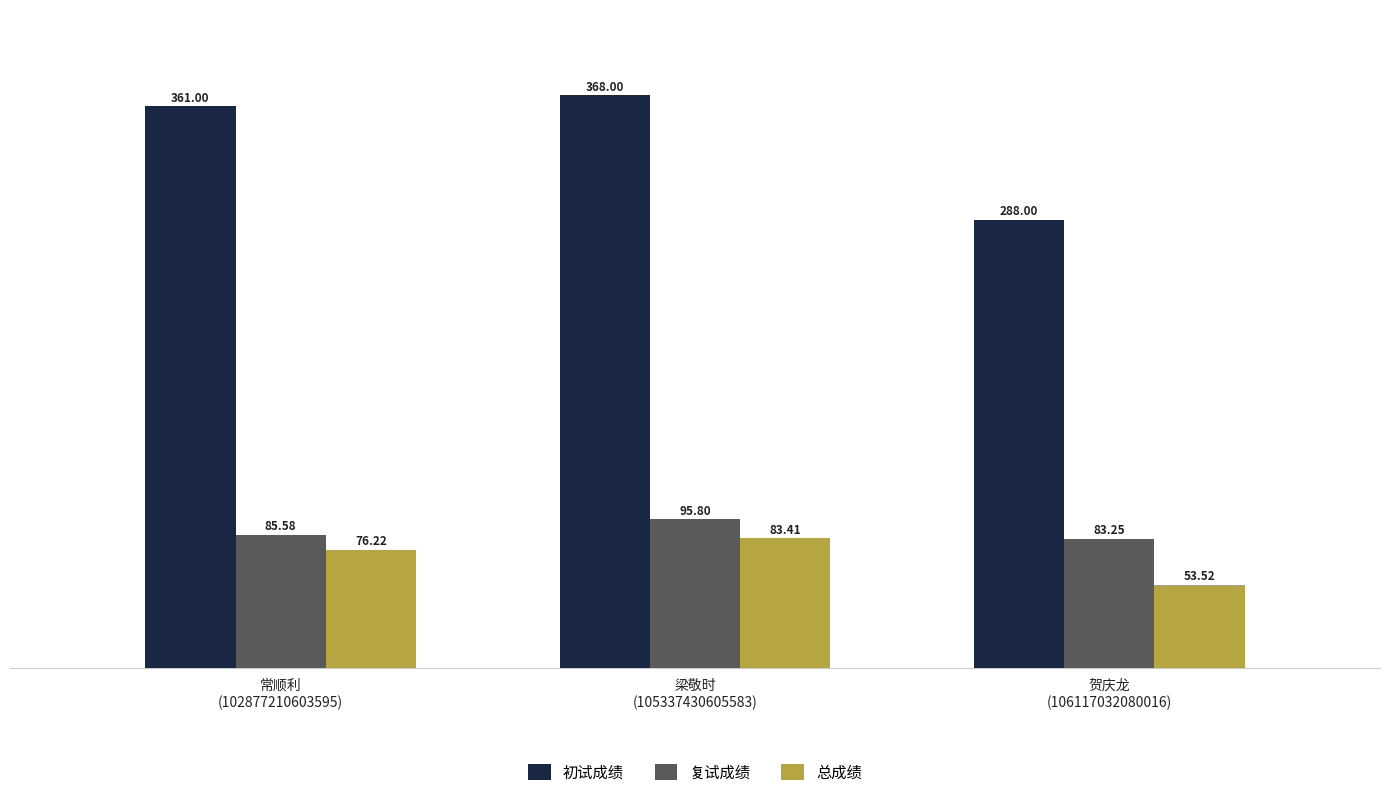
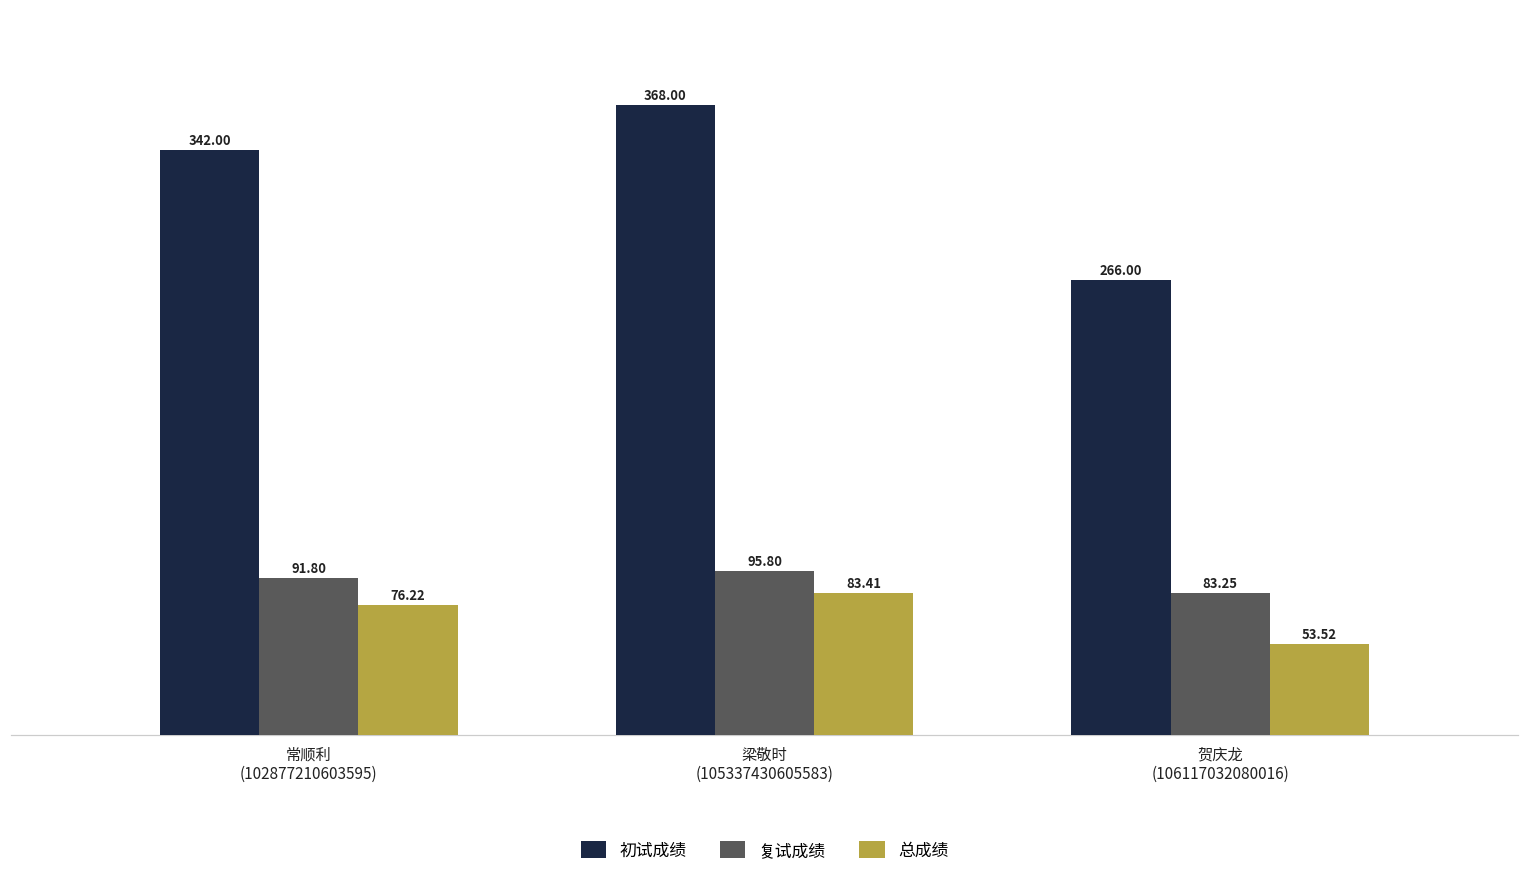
初试成绩, 常顺利 (102877210603595): 361.00 -> 342.00
复试成绩, 常顺利 (102877210603595): 85.58 -> 91.80
初试成绩, 贺庆龙 (106117032080016): 288.00 -> 266.00
